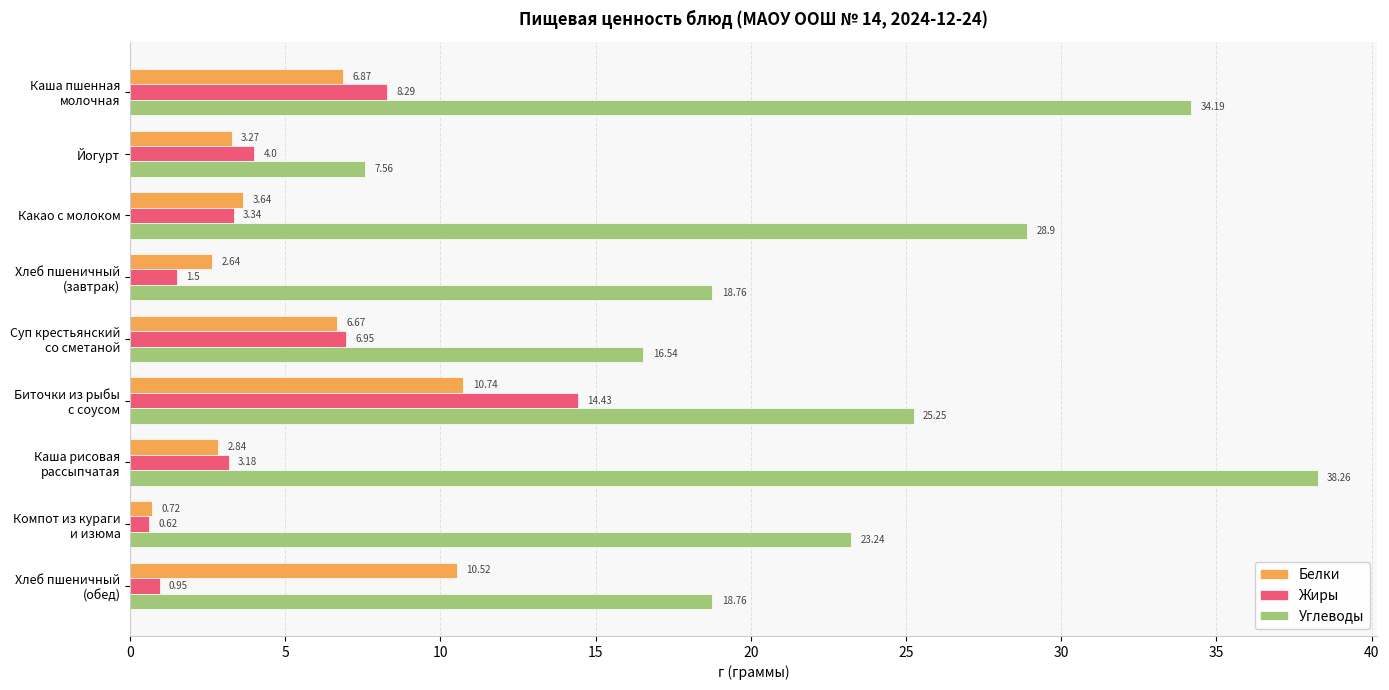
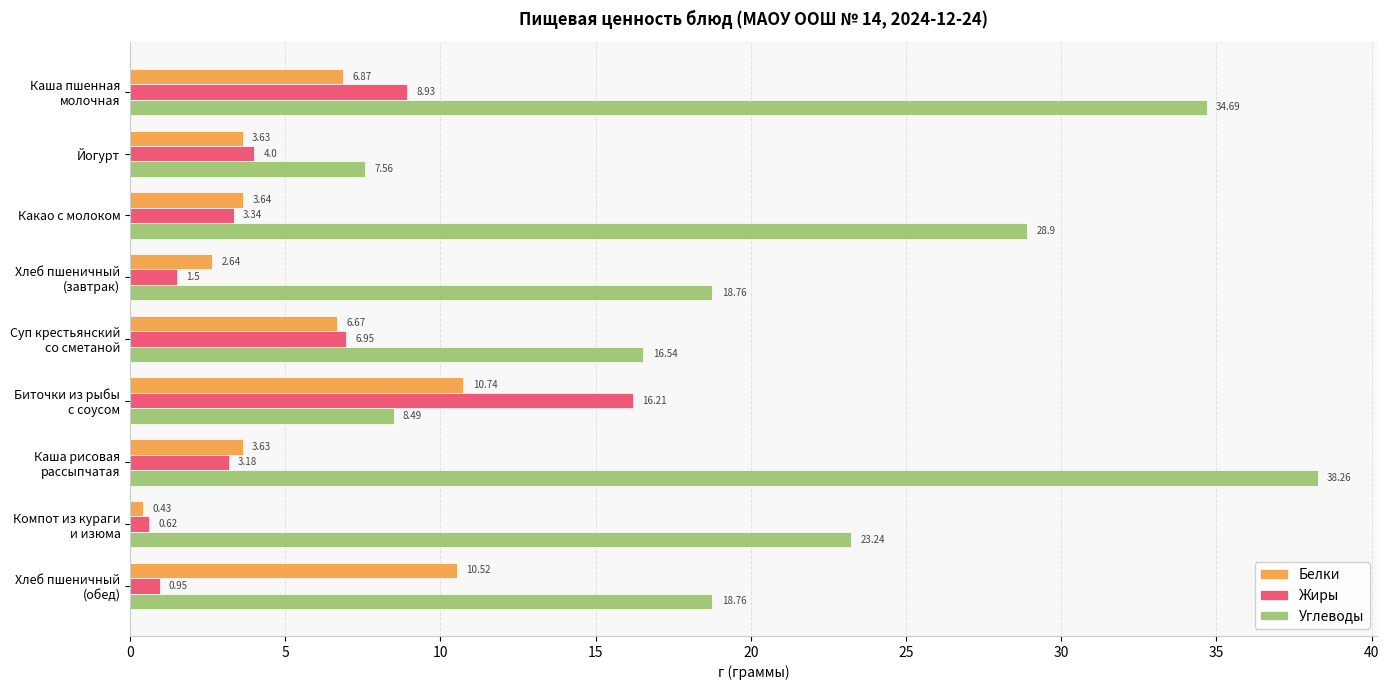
Жиры, Каша пшенная молочная: 8.29 -> 8.93
Углеводы, Каша пшенная молочная: 34.19 -> 34.69
Белки, Йогурт: 3.27 -> 3.63
Жиры, Биточки из рыбы с соусом: 14.43 -> 16.21
Углеводы, Биточки из рыбы с соусом: 25.25 -> 8.49
Белки, Каша рисовая рассыпчатая: 2.84 -> 3.63
Белки, Компот из кураги и изюма: 0.72 -> 0.43
